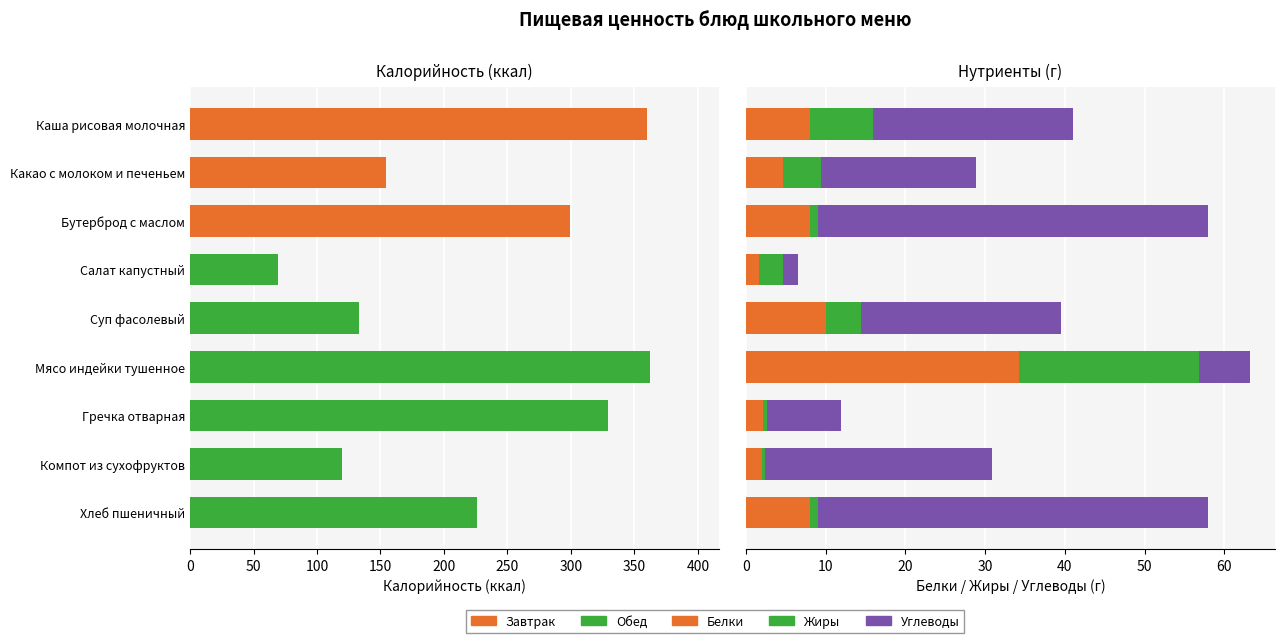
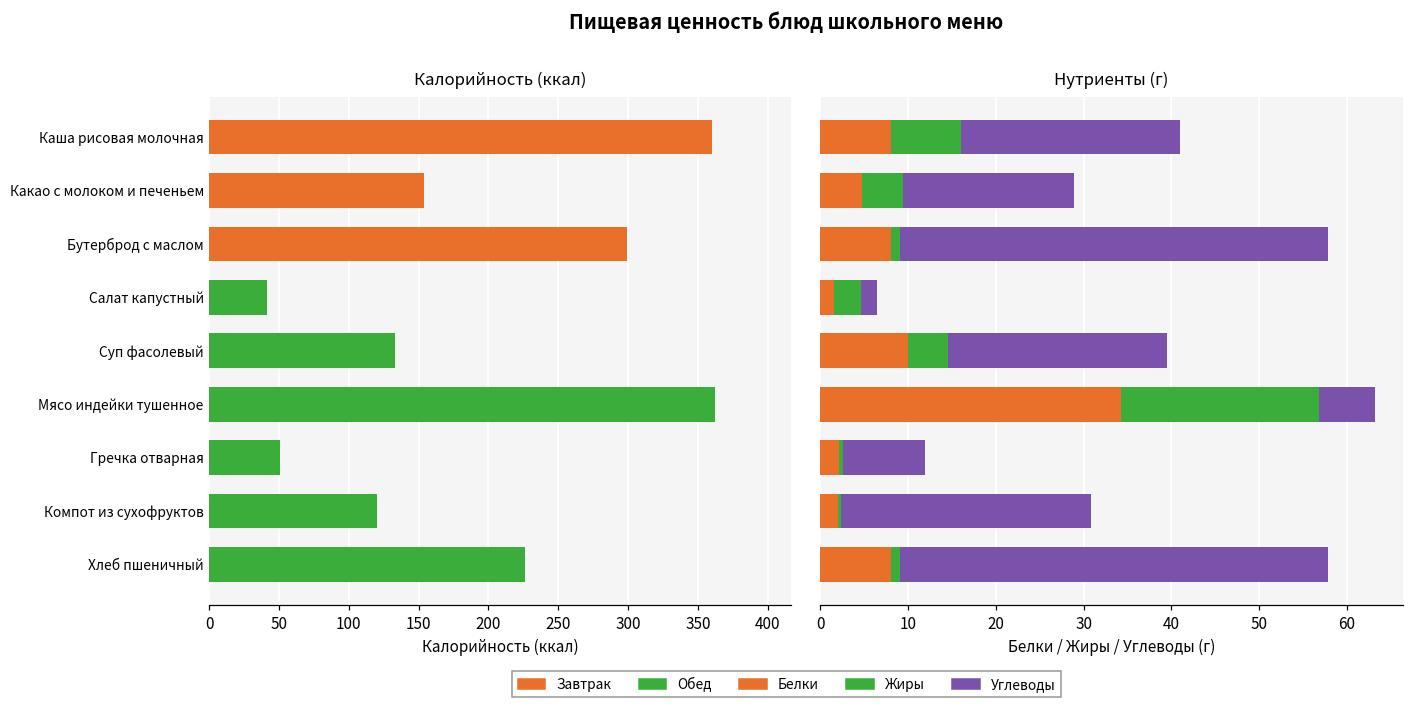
Калорийность (ккал), Салат капустный: 70 -> 41
Калорийность (ккал), Гречка отварная: 329 -> 51
